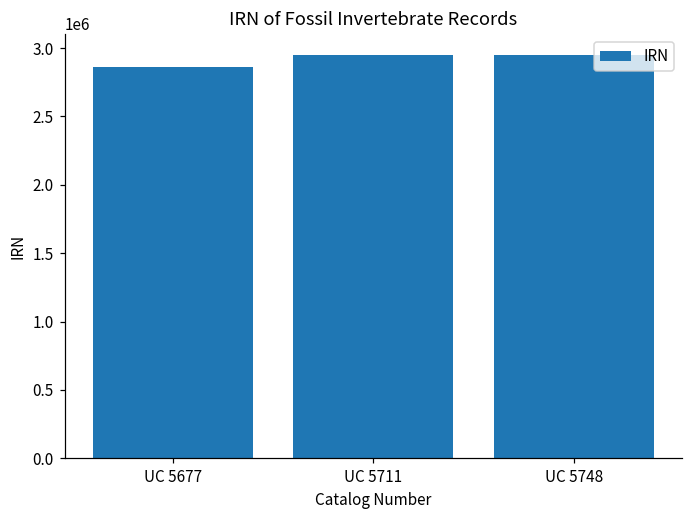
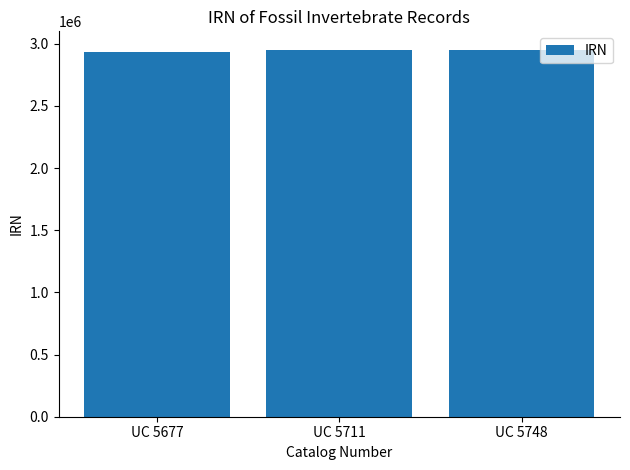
UC 5677: 2860000 -> 2930000
